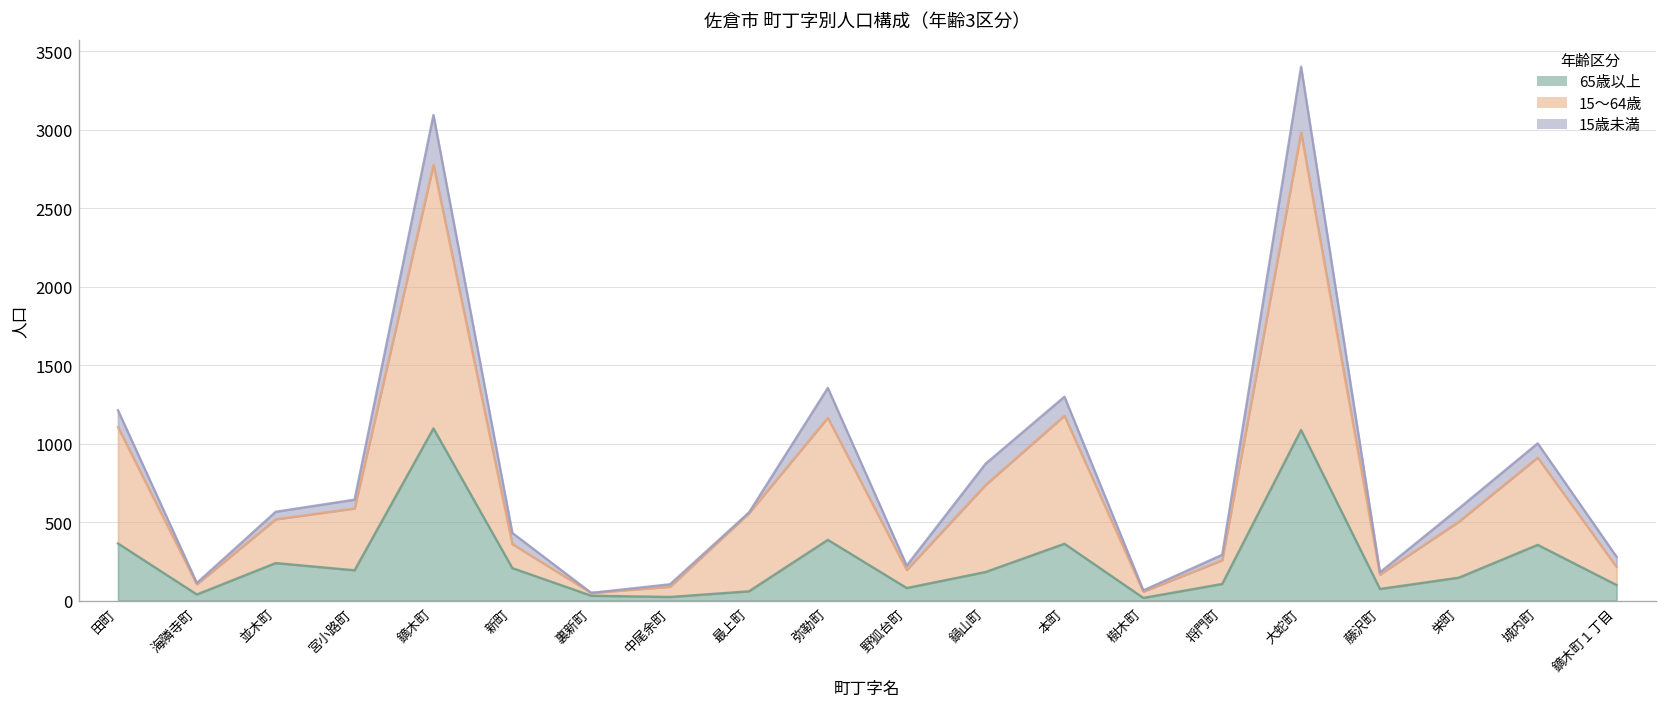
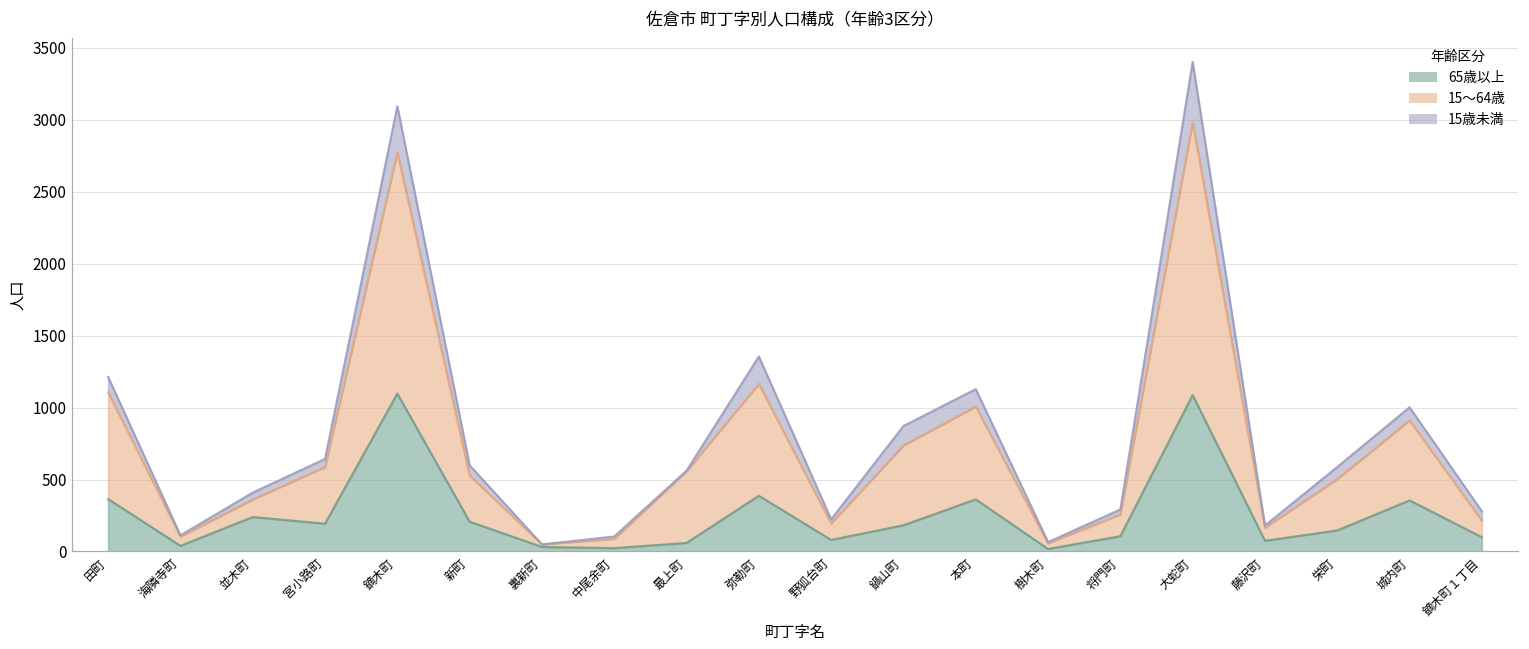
15～64歳, 並木町: 280 -> 120
15～64歳, 新町: 150 -> 320
15～64歳, 本町: 820 -> 650
